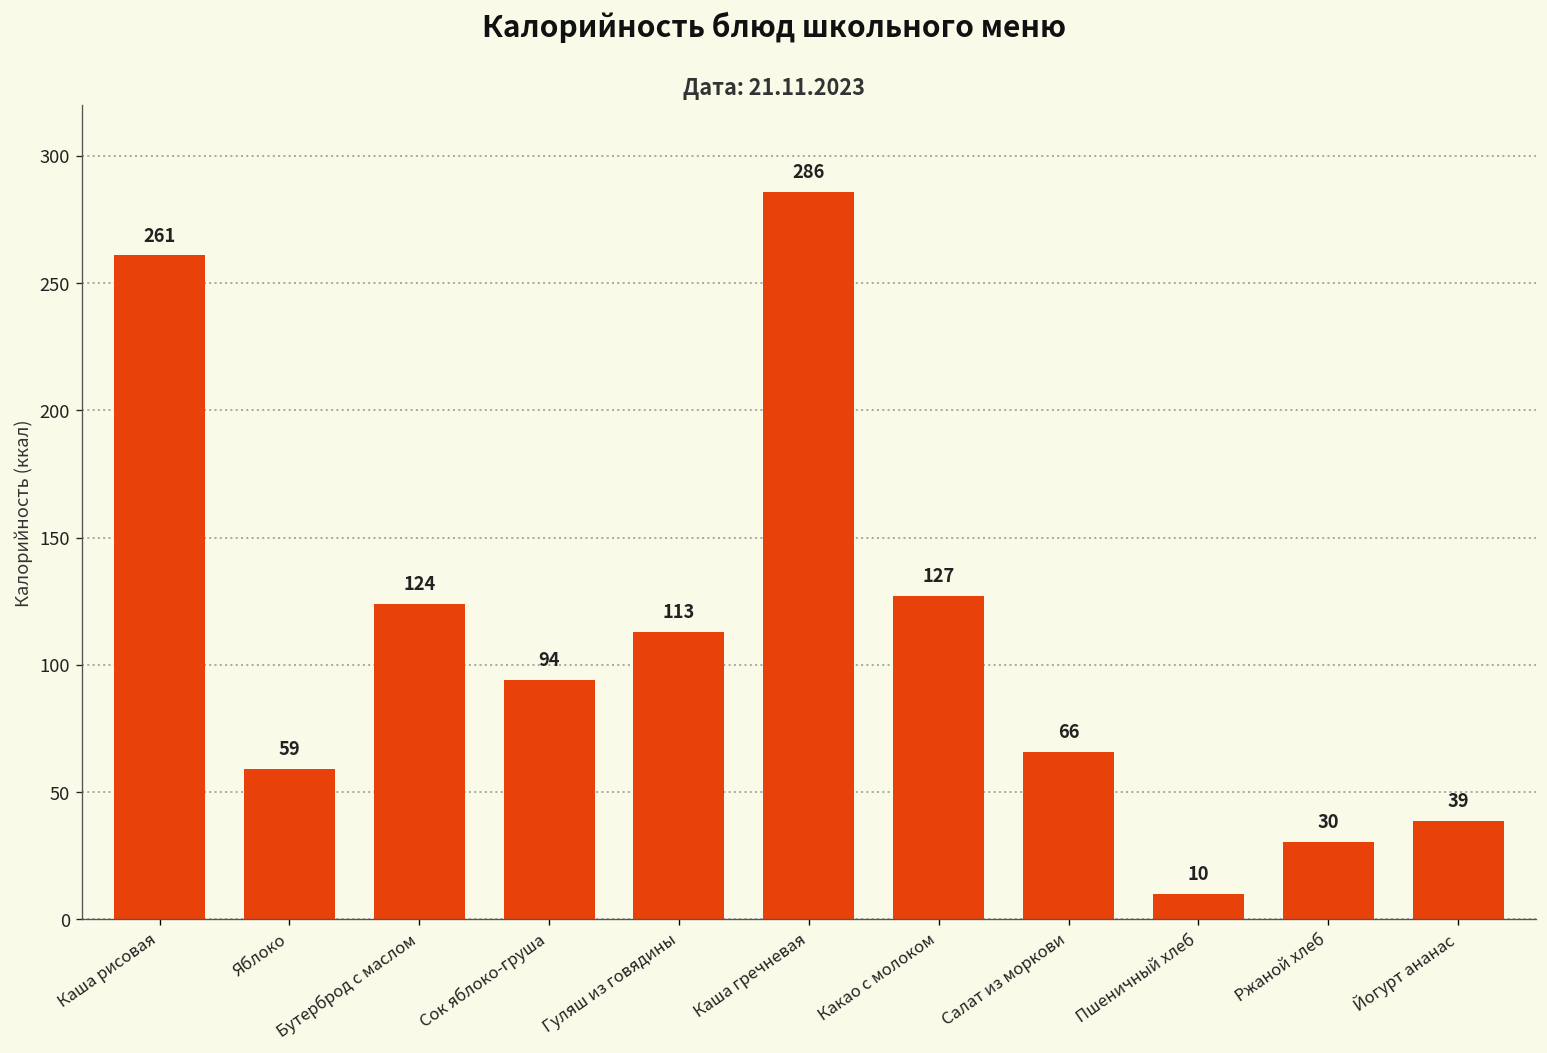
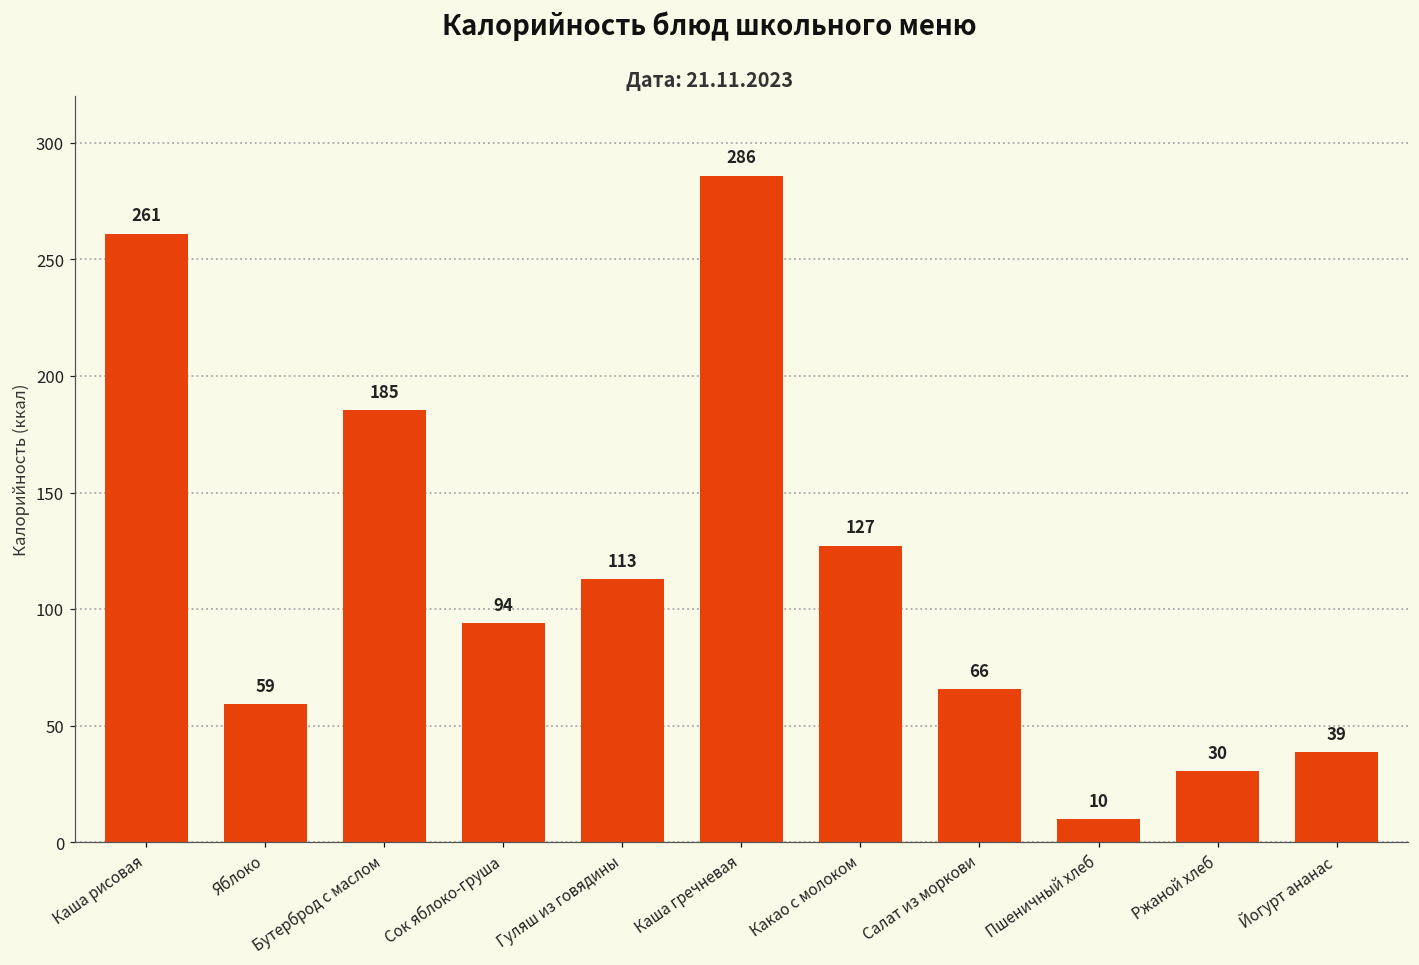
Бутерброд с маслом: 124 -> 185
